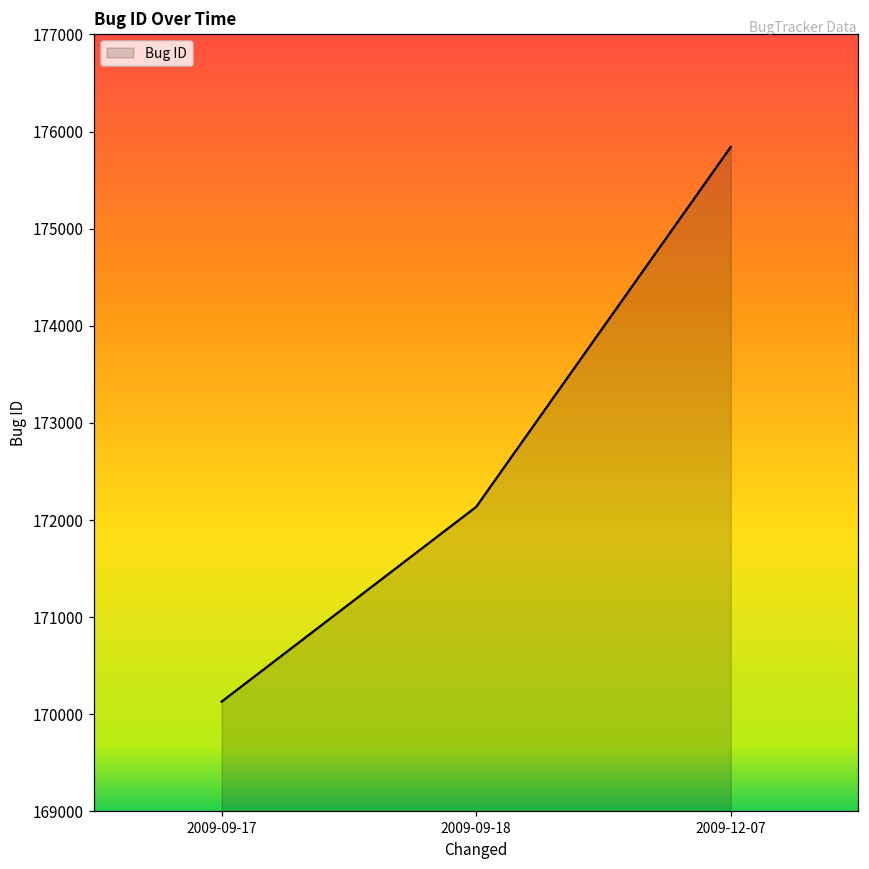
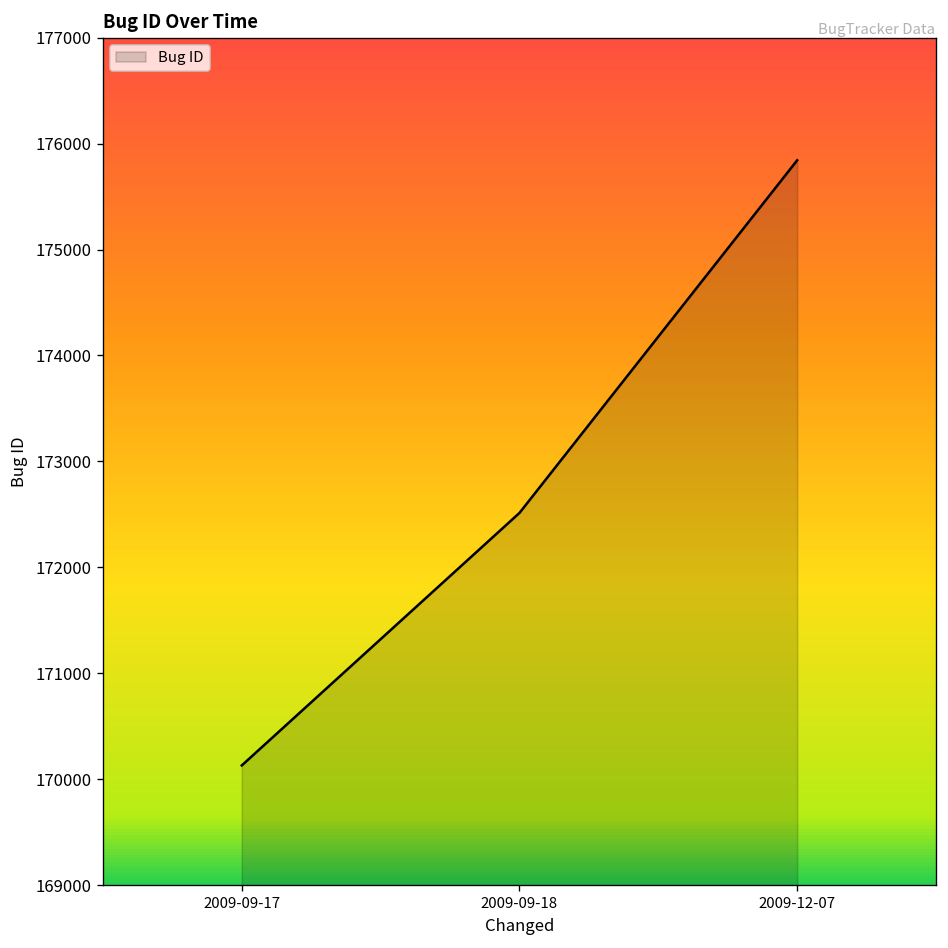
2009-09-18: 172100 -> 172500
